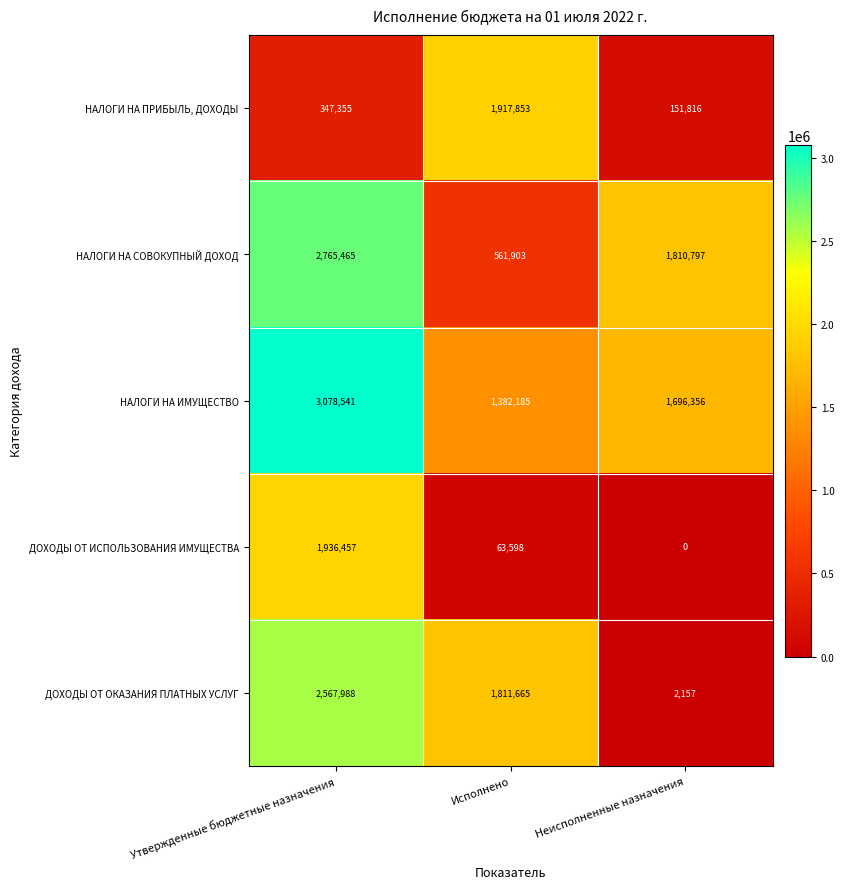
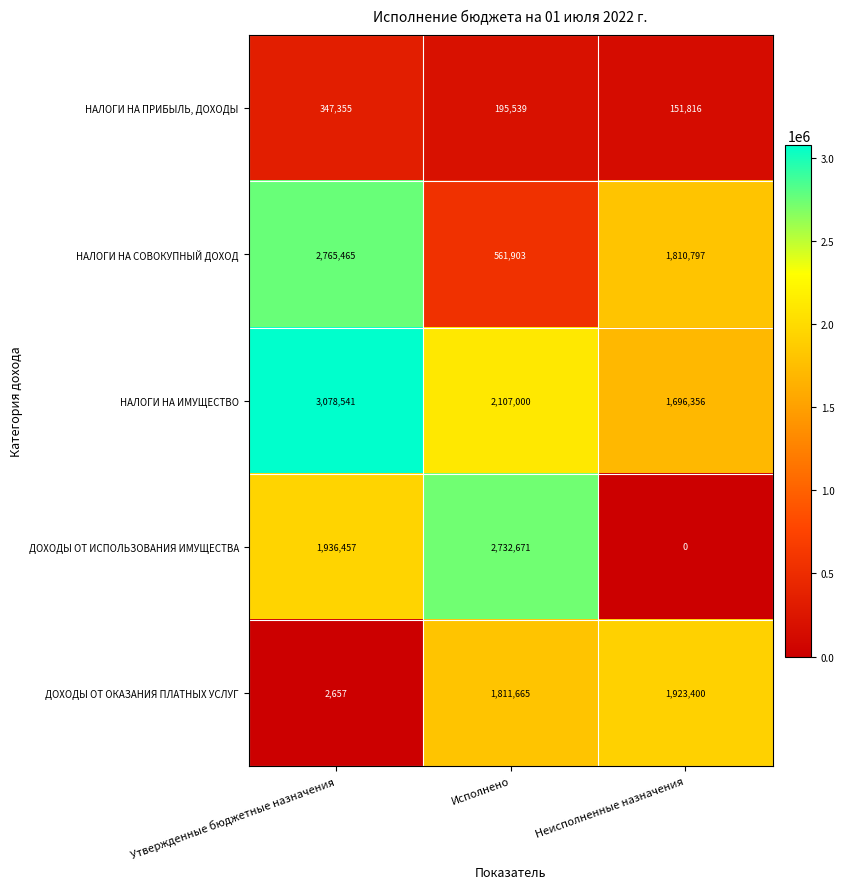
НАЛОГИ НА ПРИБЫЛЬ, ДОХОДЫ, Исполнено: 1,917,853 -> 195,539
НАЛОГИ НА ИМУЩЕСТВО, Исполнено: 1,382,185 -> 2,107,000
ДОХОДЫ ОТ ИСПОЛЬЗОВАНИЯ ИМУЩЕСТВА, Исполнено: 63,598 -> 2,732,671
ДОХОДЫ ОТ ОКАЗАНИЯ ПЛАТНЫХ УСЛУГ, Утвержденные бюджетные назначения: 2,567,988 -> 2,657
ДОХОДЫ ОТ ОКАЗАНИЯ ПЛАТНЫХ УСЛУГ, Неисполненные назначения: 2,157 -> 1,923,400
